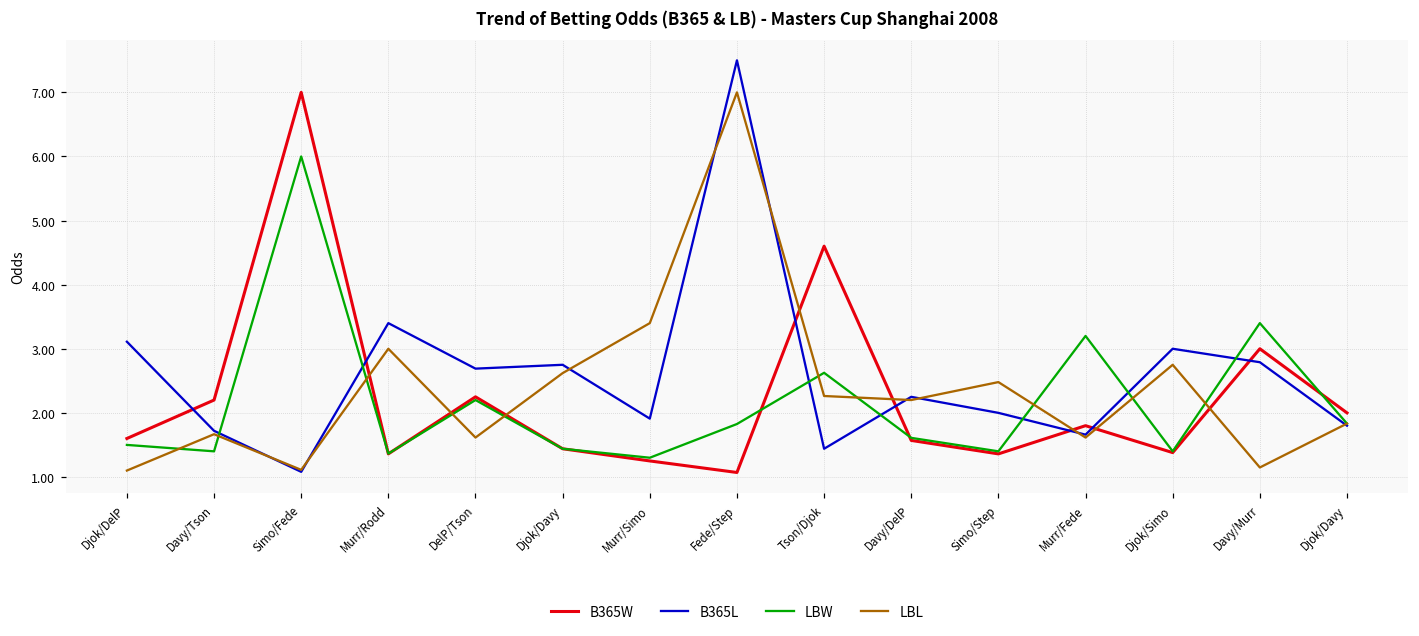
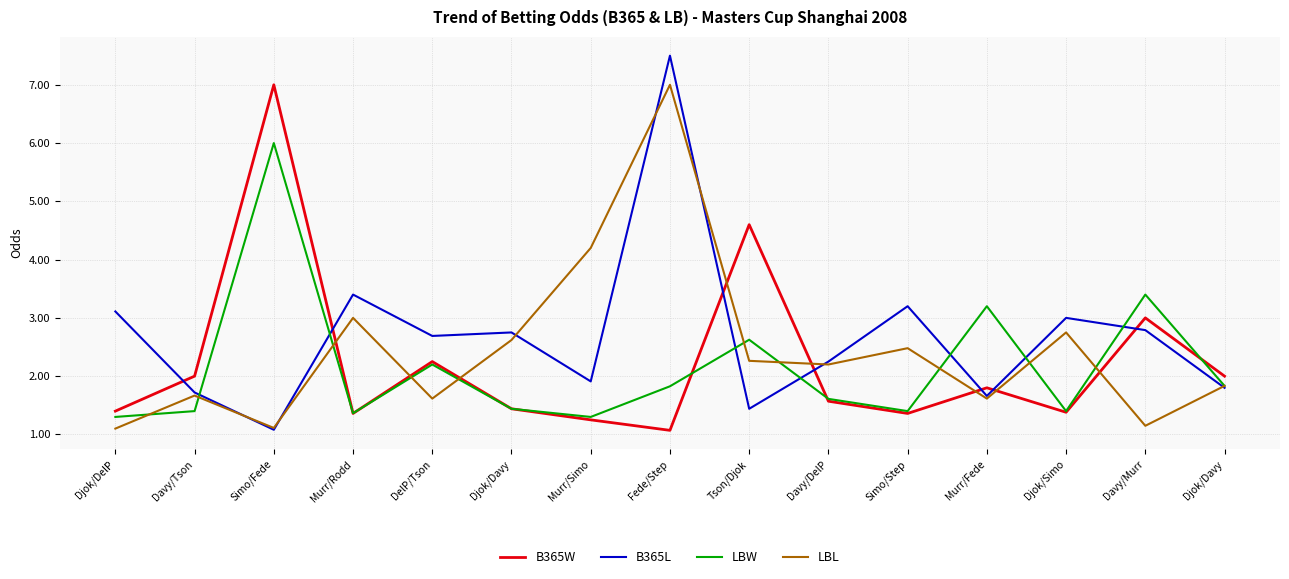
B365W, Djok/DelP: 1.6 -> 1.4
LBW, Djok/DelP: 1.5 -> 1.3
B365W, Davy/Tson: 2.2 -> 2.0
LBL, Murr/Simo: 3.4 -> 4.2
B365L, Simo/Step: 2.0 -> 3.2
